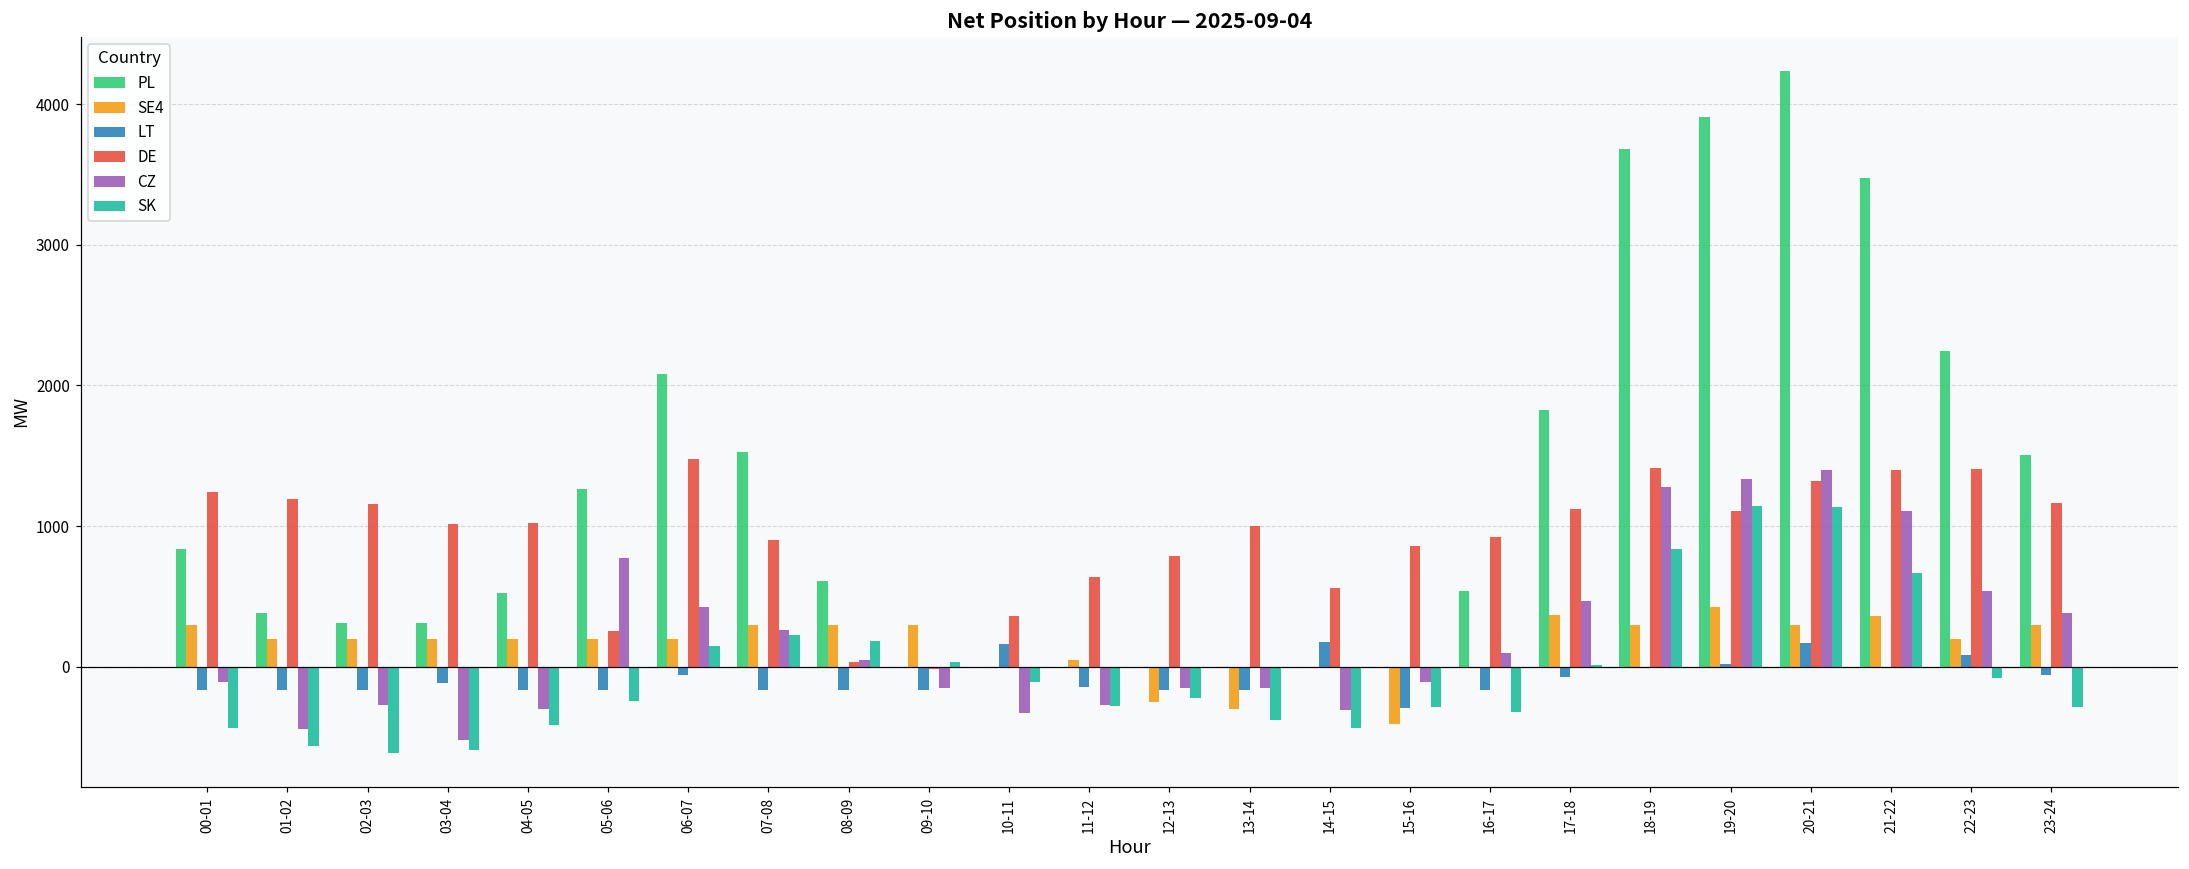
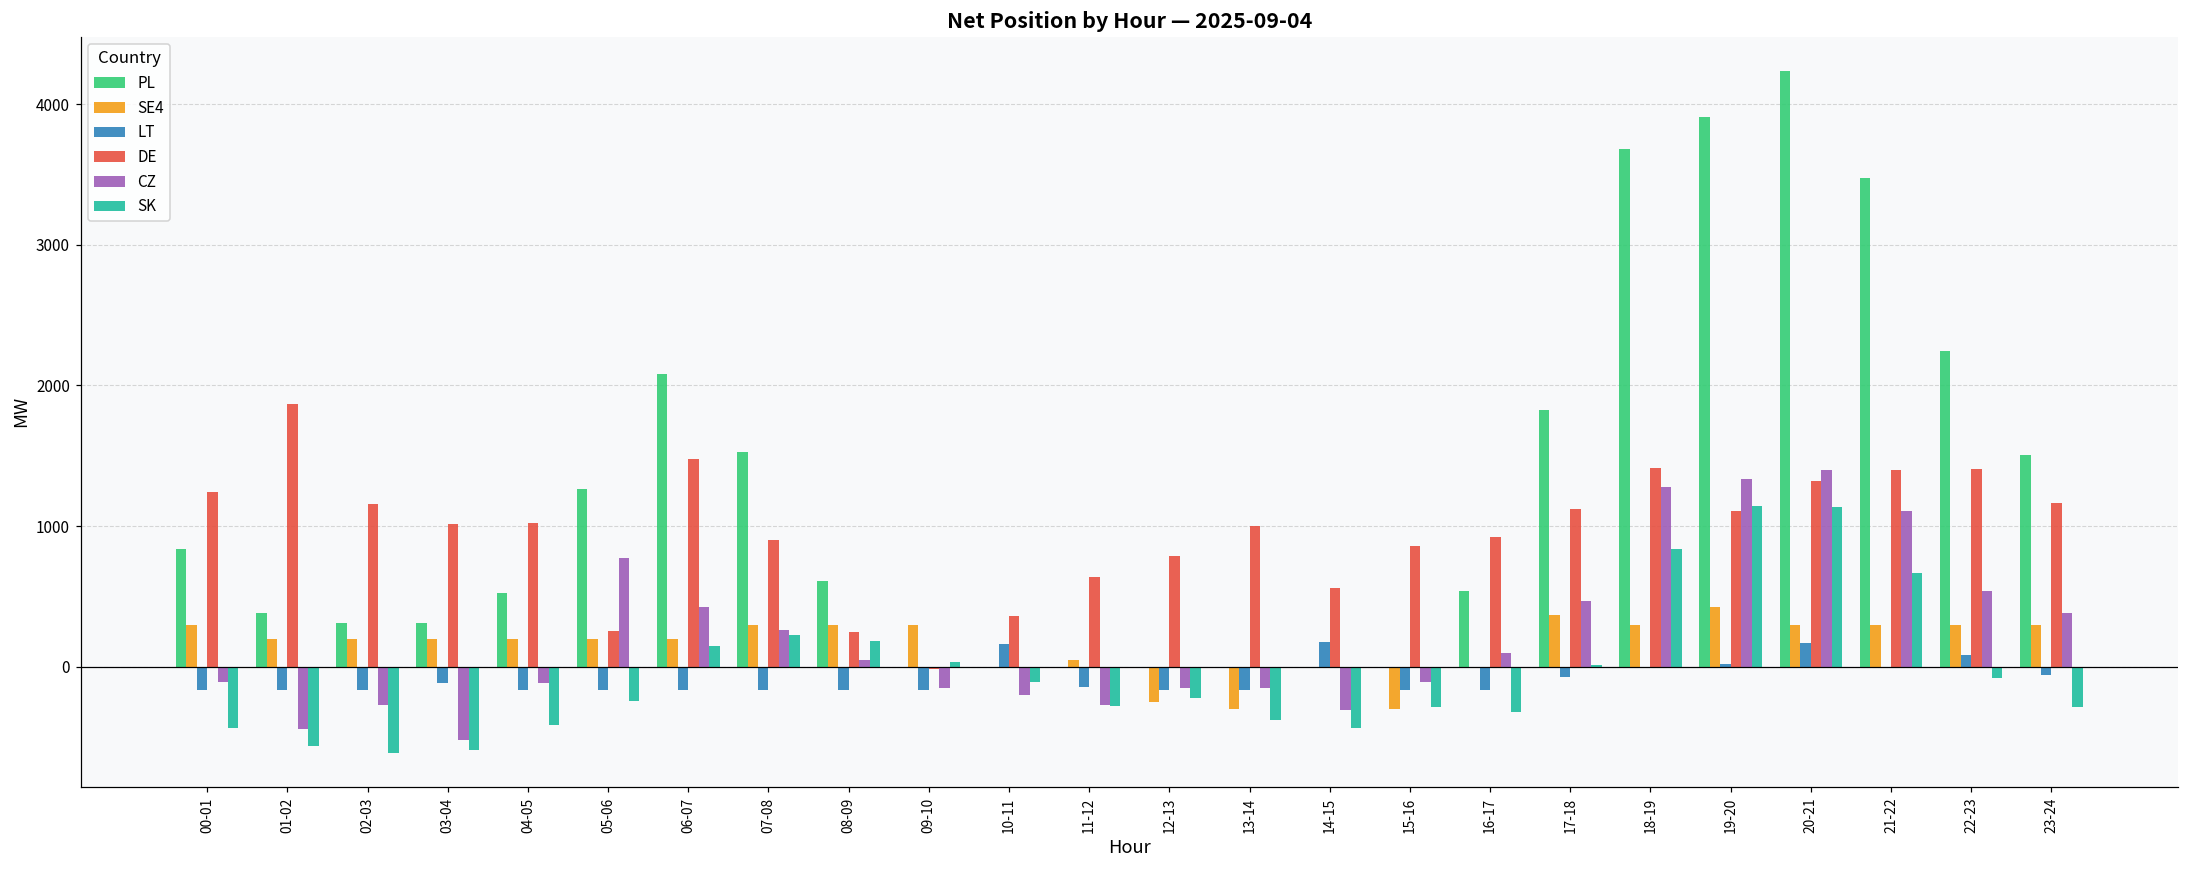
DE, 01-02: 1190 -> 1870
CZ, 04-05: -300 -> -120
LT, 06-07: -60 -> -170
DE, 08-09: 30 -> 250
CZ, 10-11: -330 -> -200
SE4, 15-16: -410 -> -300
LT, 15-16: -290 -> -170
SE4, 21-22: 360 -> 300
SE4, 22-23: 200 -> 300
